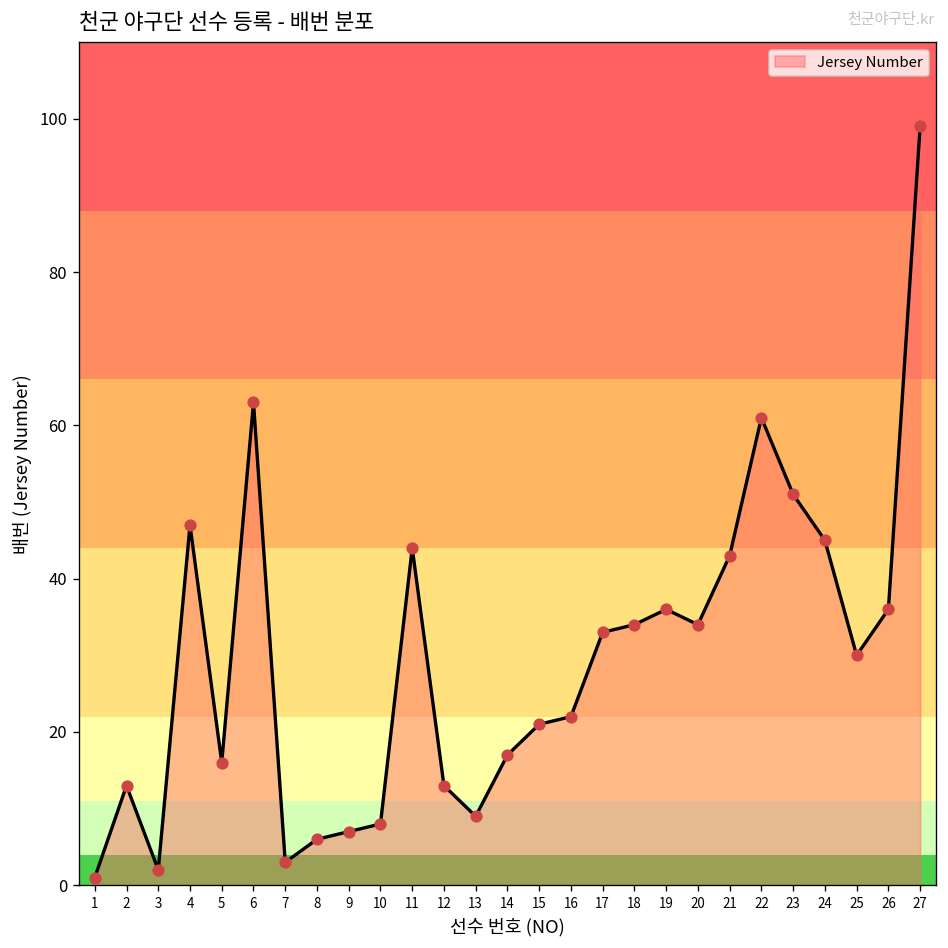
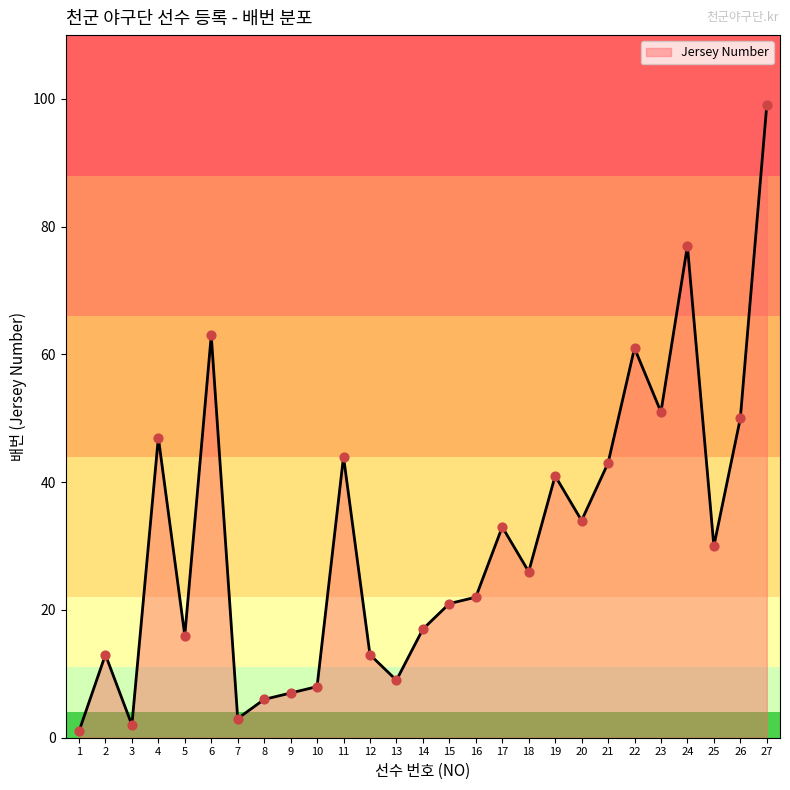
18: 34 -> 26
19: 36 -> 41
24: 45 -> 77
26: 36 -> 50
